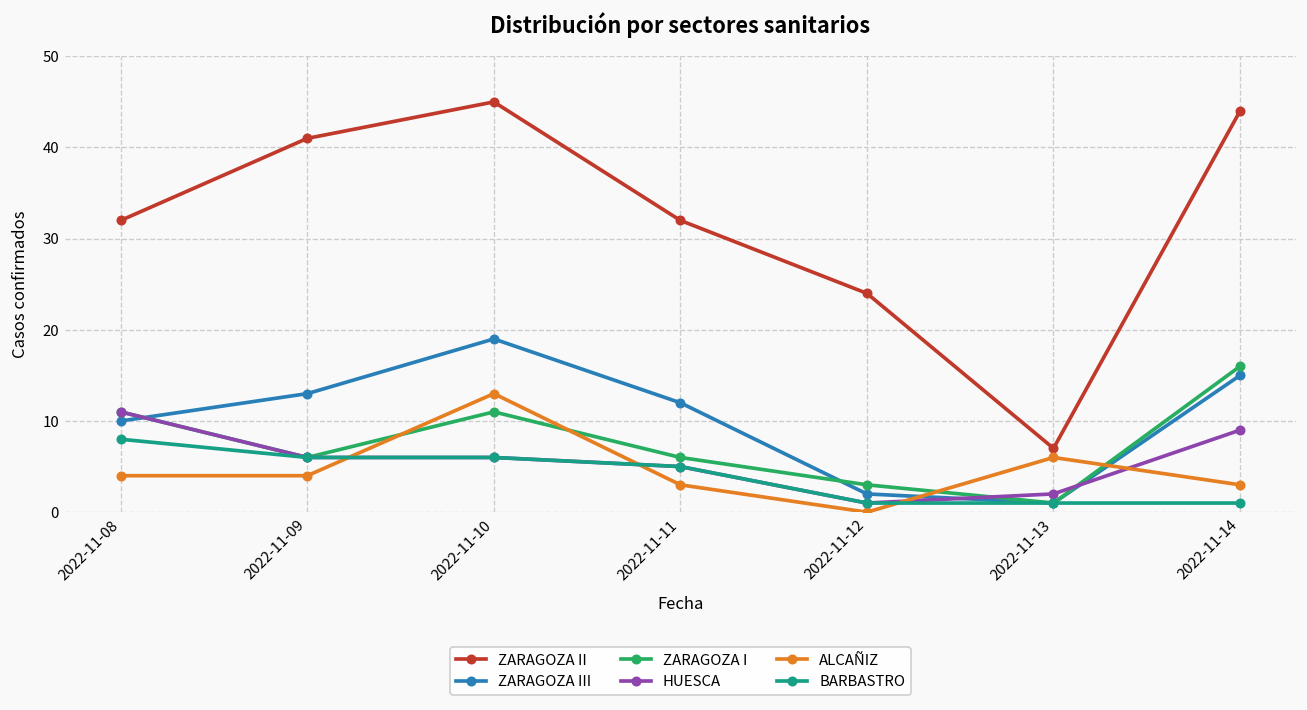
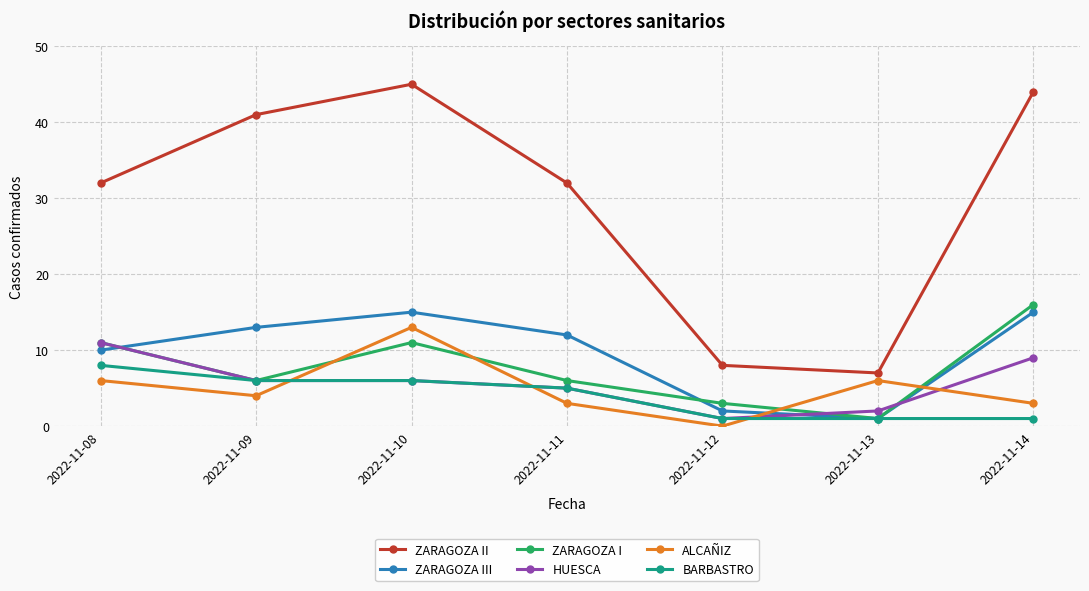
ALCAÑIZ, 2022-11-08: 4 -> 6
ZARAGOZA III, 2022-11-10: 19 -> 15
ZARAGOZA II, 2022-11-12: 24 -> 8
